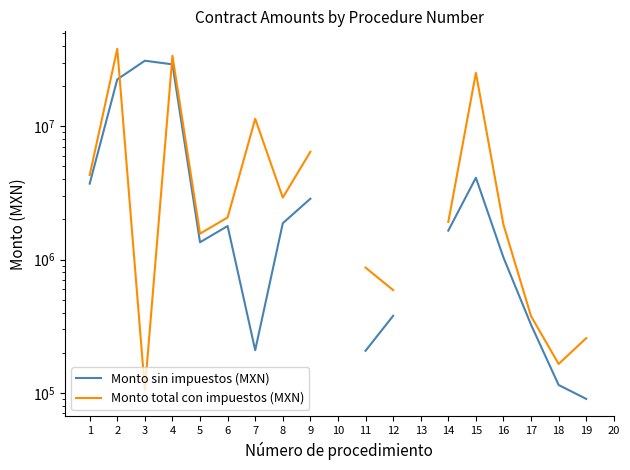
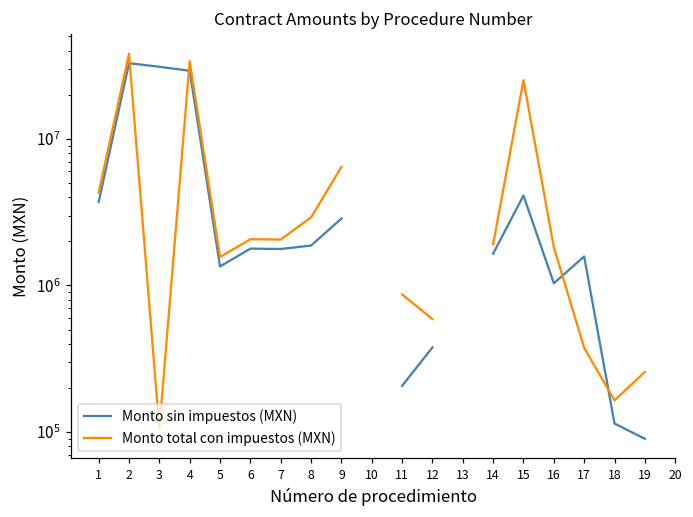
Monto sin impuestos (MXN), 2: 22000000 -> 33000000
Monto sin impuestos (MXN), 7: 210000 -> 1800000
Monto total con impuestos (MXN), 7: 11000000 -> 2100000
Monto sin impuestos (MXN), 17: 320000 -> 1600000
